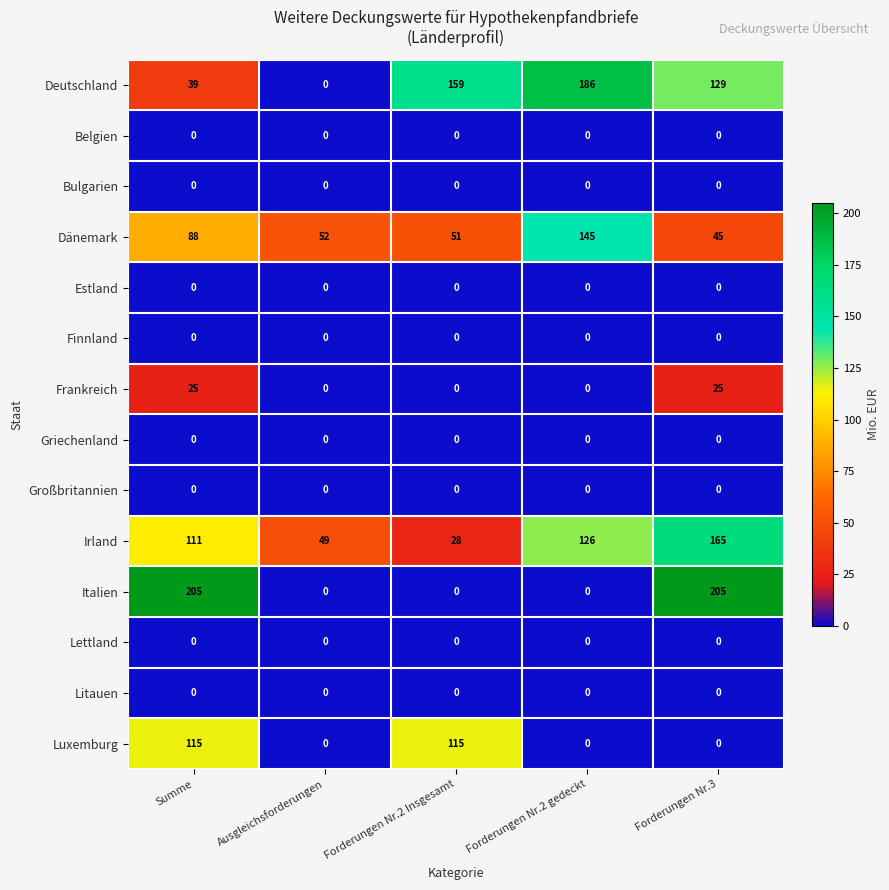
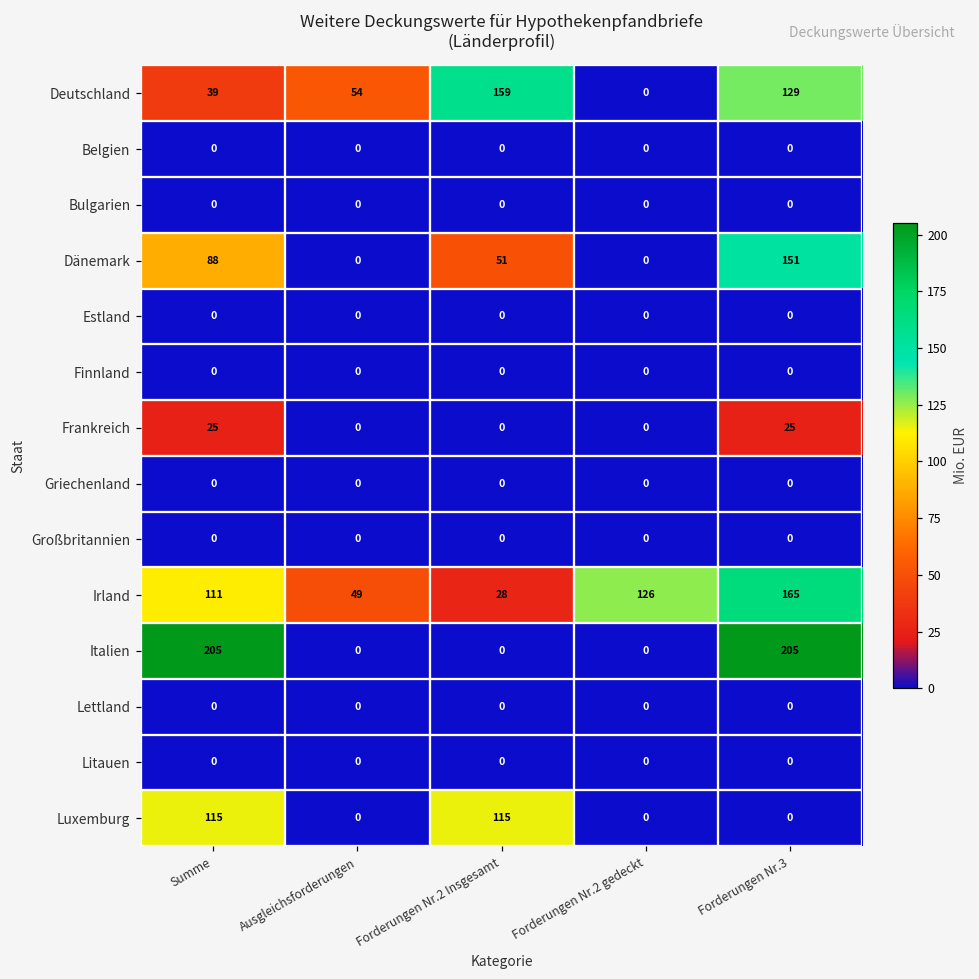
Deutschland, Ausgleichsforderungen: 0 -> 54
Deutschland, Forderungen Nr.2 gedeckt: 186 -> 0
Dänemark, Ausgleichsforderungen: 52 -> 0
Dänemark, Forderungen Nr.2 gedeckt: 145 -> 0
Dänemark, Forderungen Nr.3: 45 -> 151
